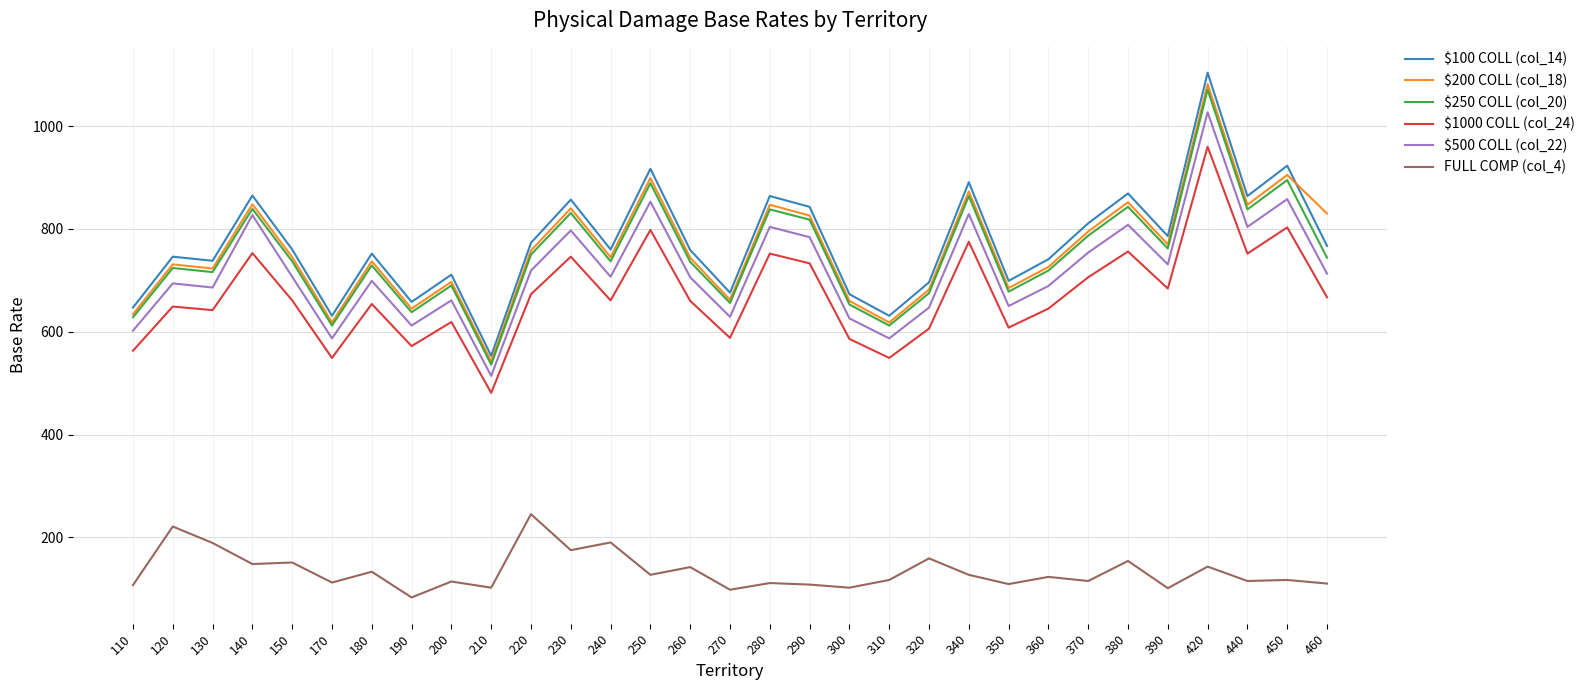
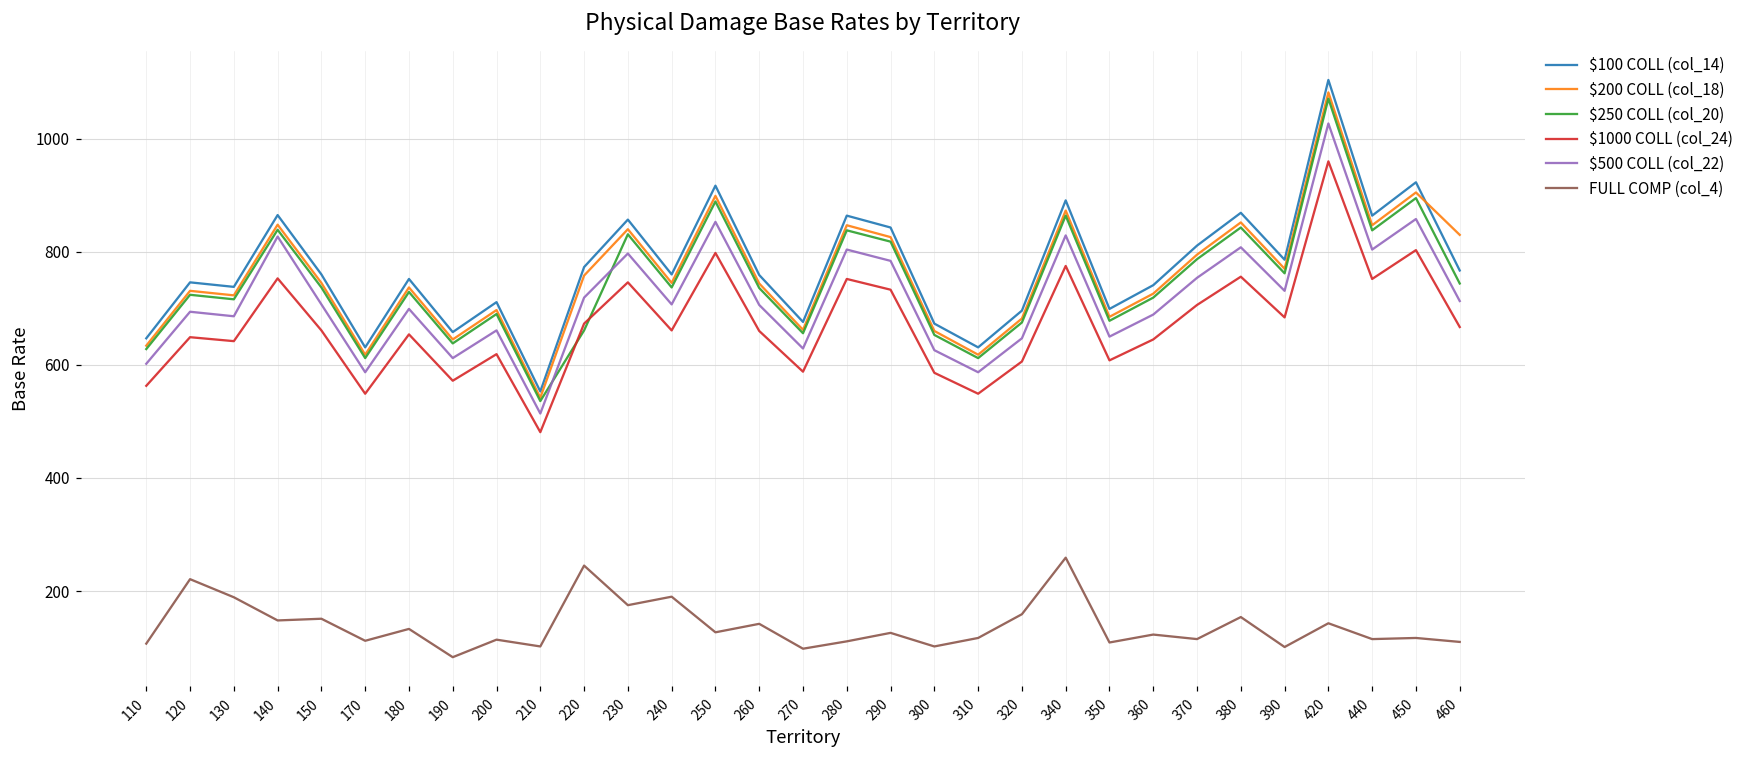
$250 COLL (col_20), 220: 750 -> 660
FULL COMP (col_4), 290: 110 -> 130
FULL COMP (col_4), 340: 130 -> 260
